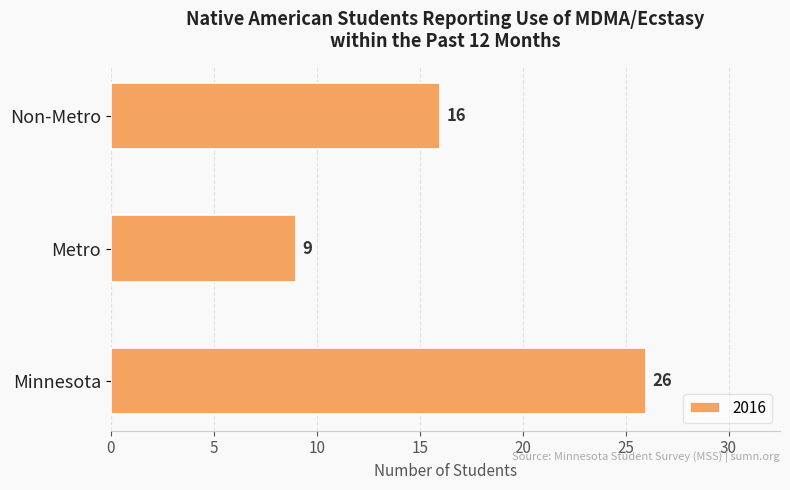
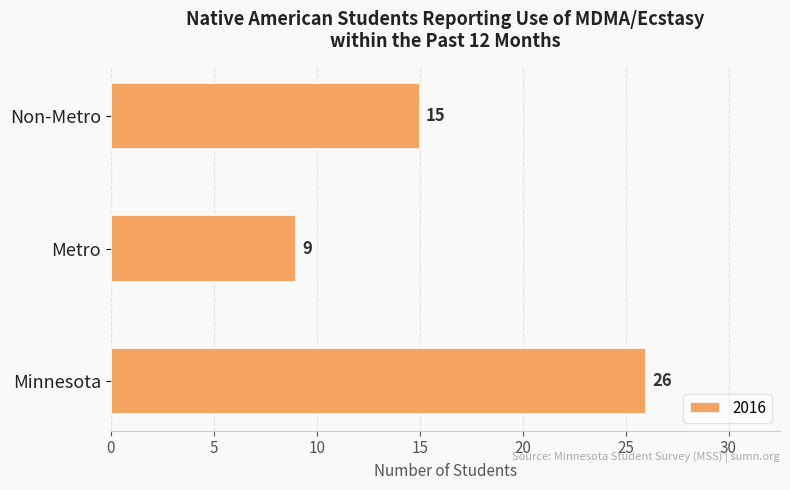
Non-Metro: 16 -> 15
